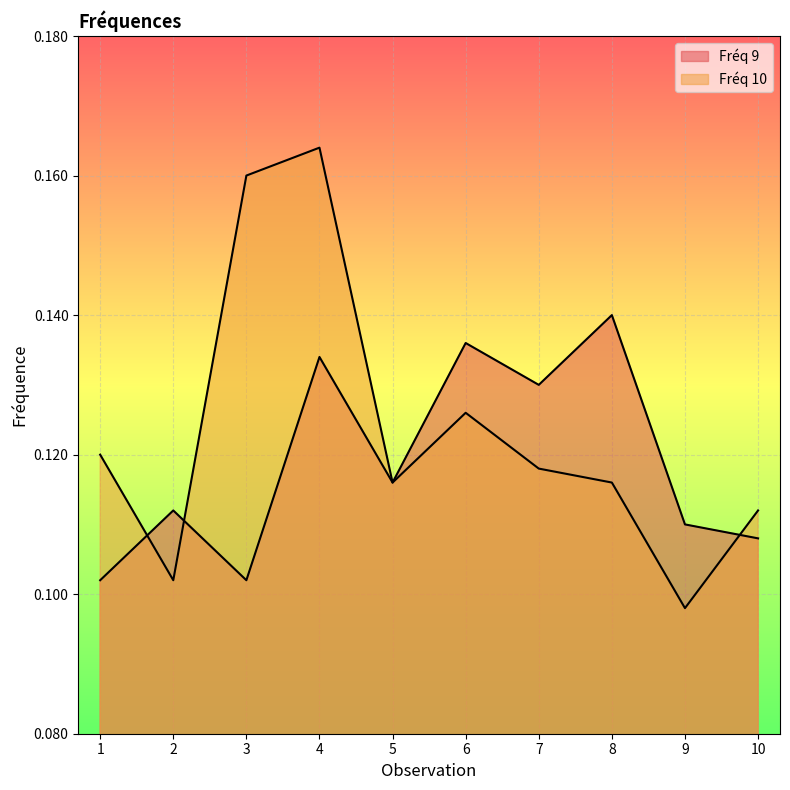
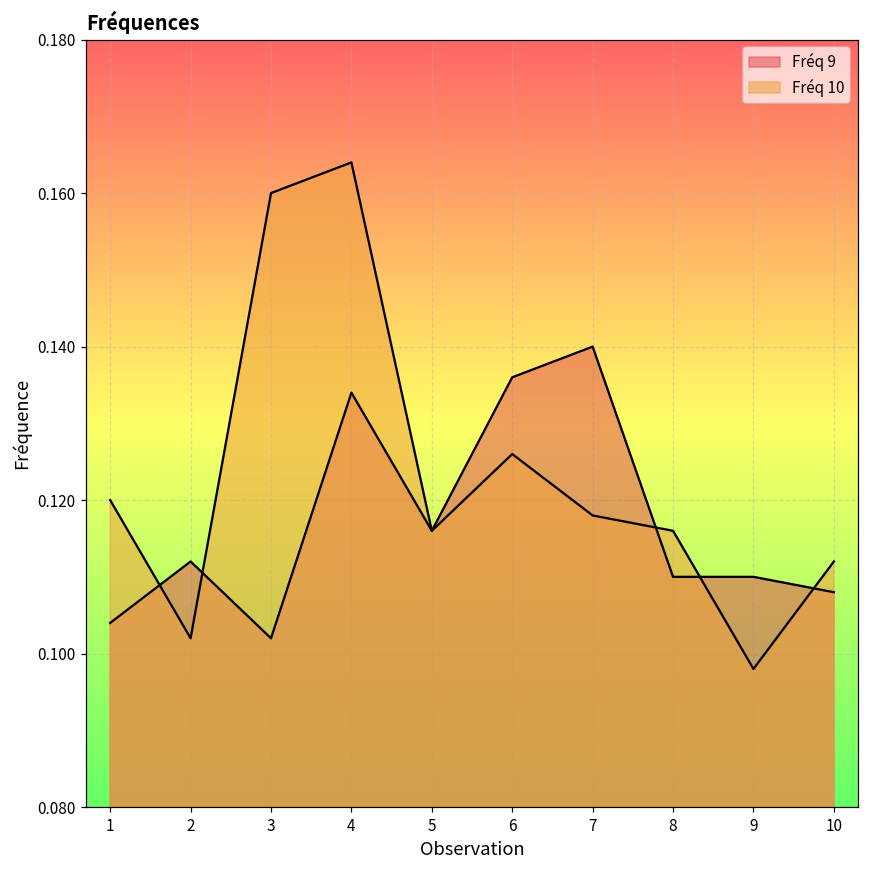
Fréq 9, 1: 0.102 -> 0.104
Fréq 9, 7: 0.13 -> 0.14
Fréq 9, 8: 0.14 -> 0.11
